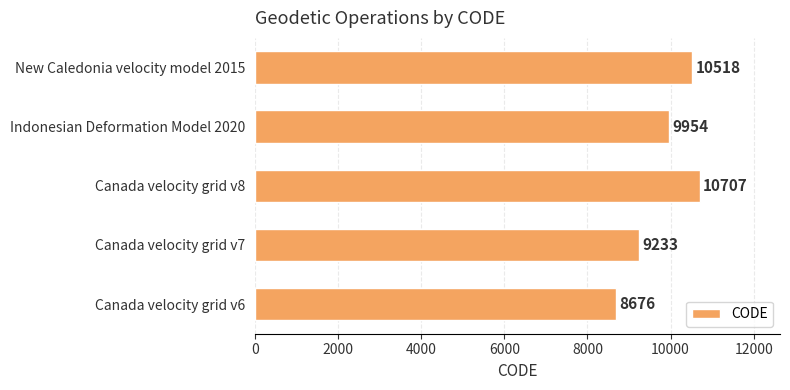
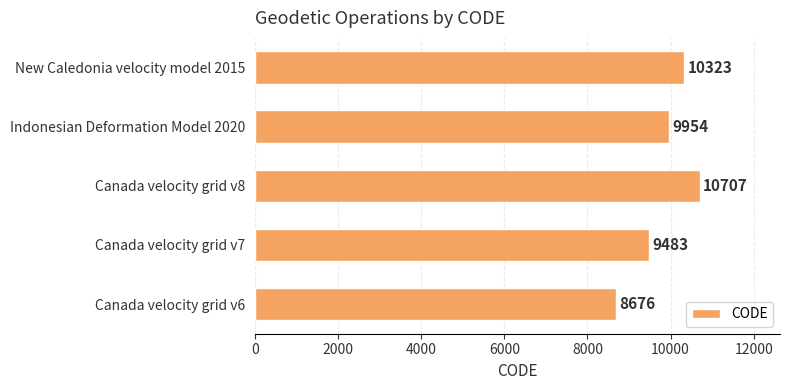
New Caledonia velocity model 2015: 10518 -> 10323
Canada velocity grid v7: 9233 -> 9483
